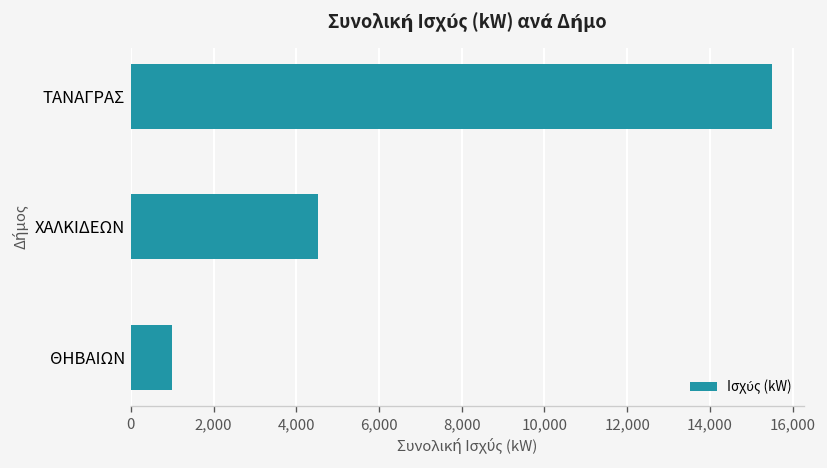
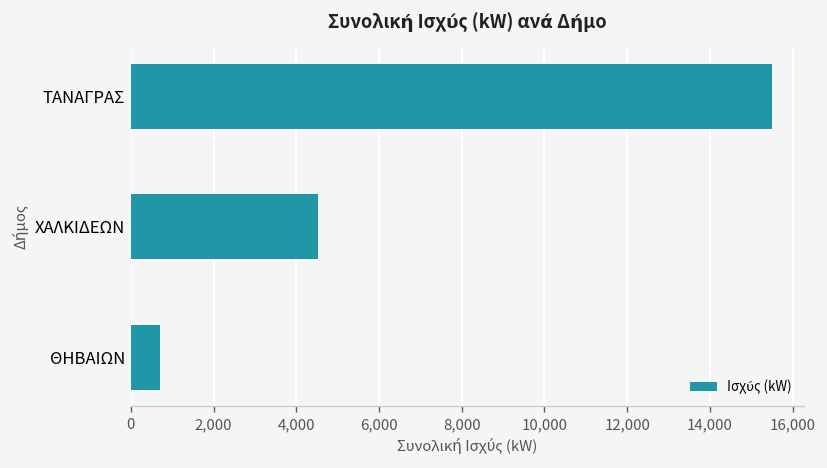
ΘΗΒΑΙΩΝ: 1,000 -> 700
